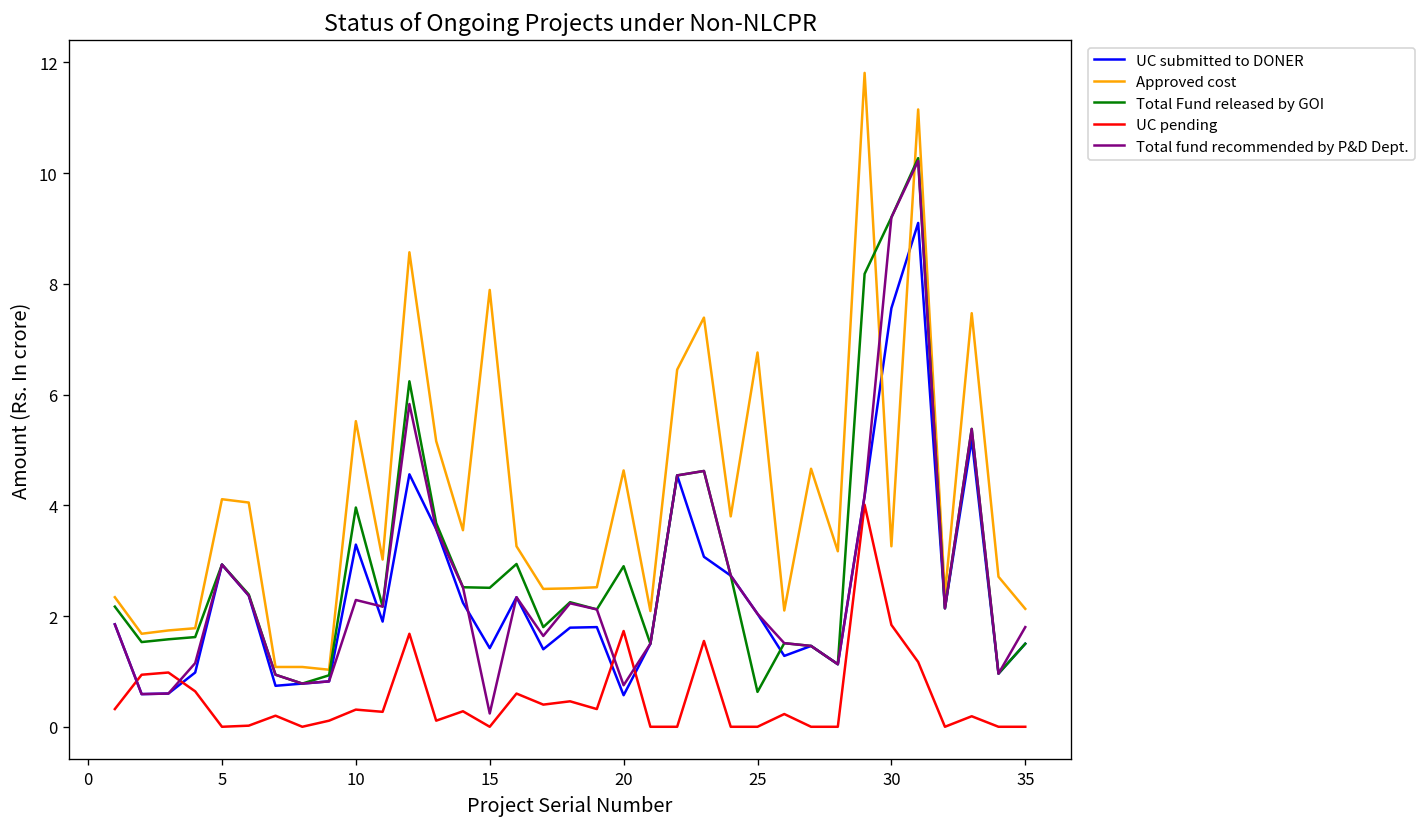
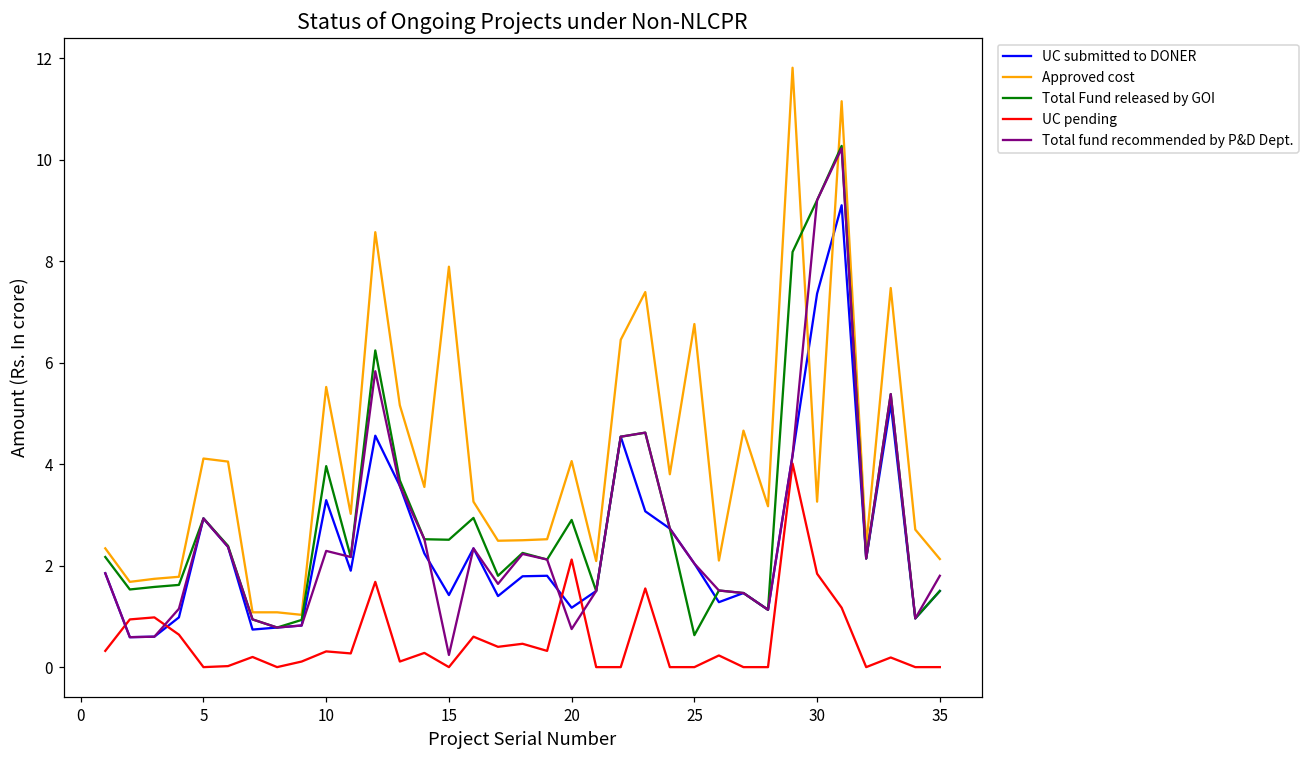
UC submitted to DONER, 20: 0.6 -> 1.2
Approved cost, 20: 4.6 -> 4.1
UC pending, 20: 1.7 -> 2.1
UC submitted to DONER, 30: 7.6 -> 7.4
